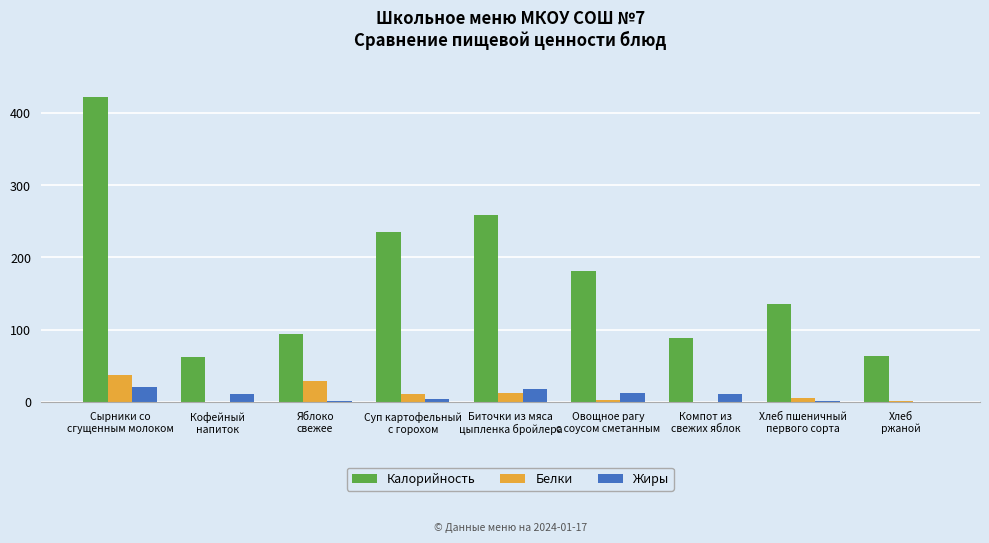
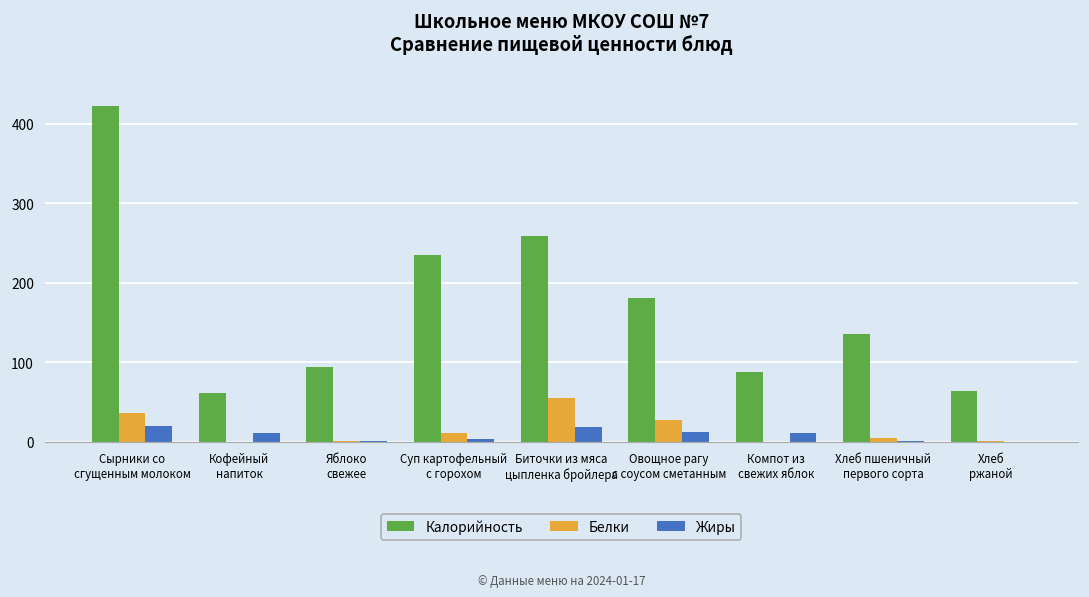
Белки, Яблоко свежее: 30 -> 0
Белки, Биточки из мяса цыпленка бройлера: 10 -> 60
Белки, Овощное рагу с соусом сметанным: 0 -> 30
